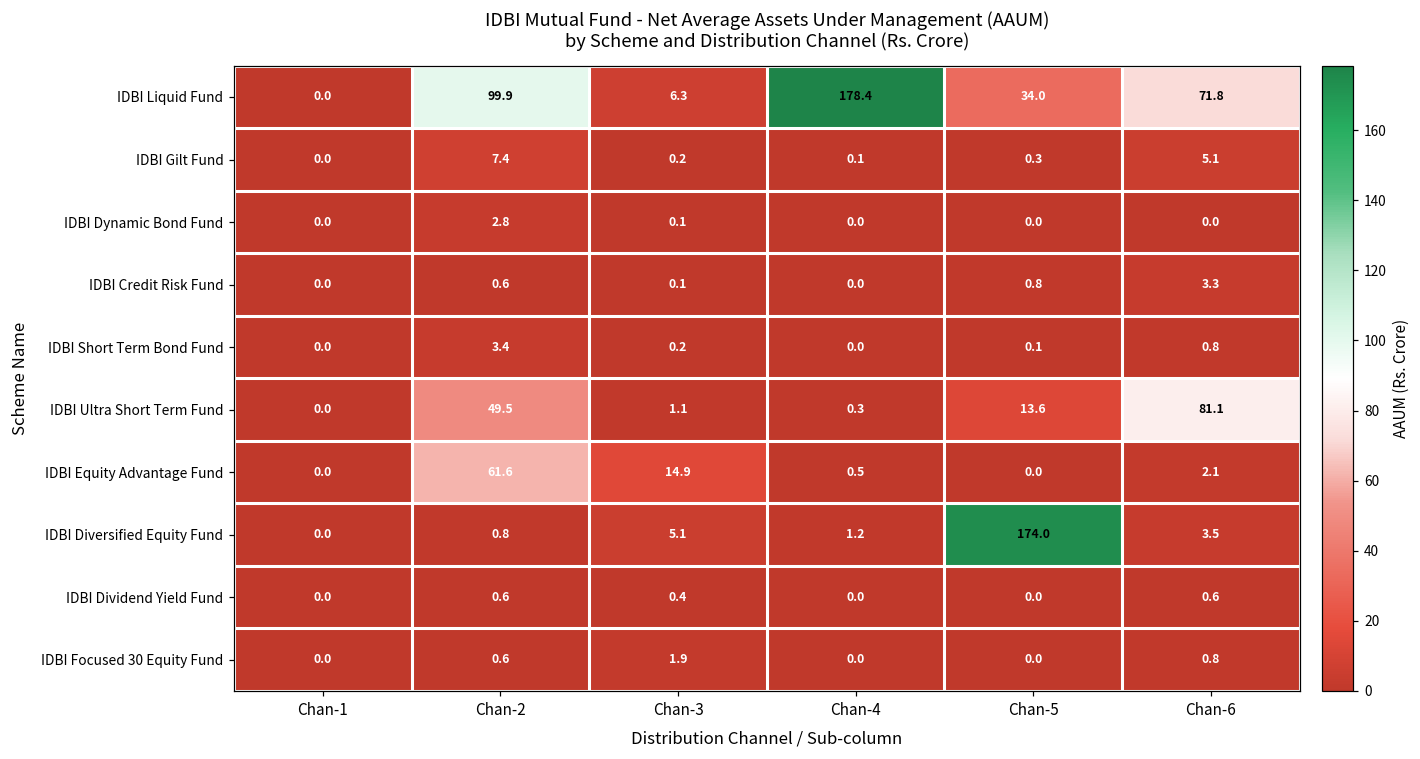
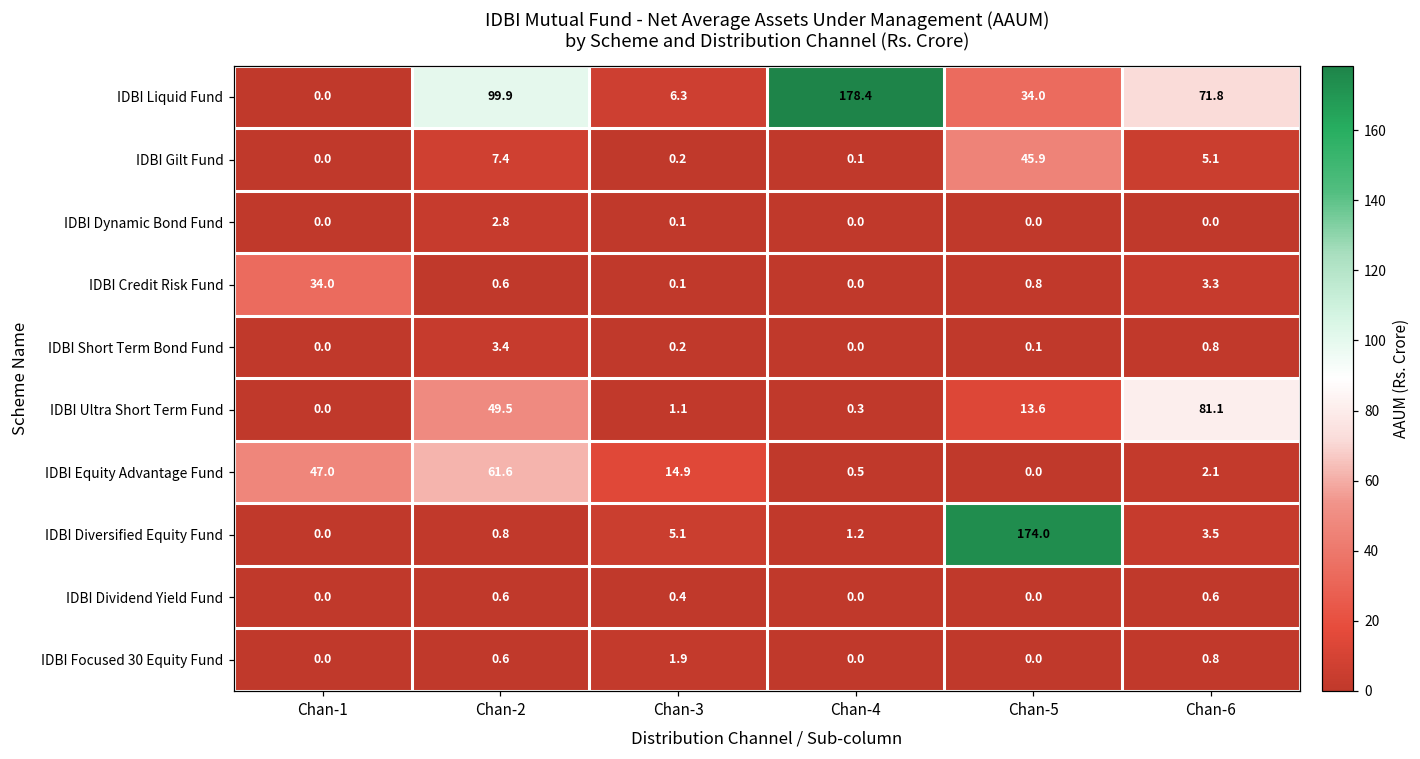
IDBI Gilt Fund, Chan-5: 0.3 -> 45.9
IDBI Credit Risk Fund, Chan-1: 0.0 -> 34.0
IDBI Equity Advantage Fund, Chan-1: 0.0 -> 47.0
